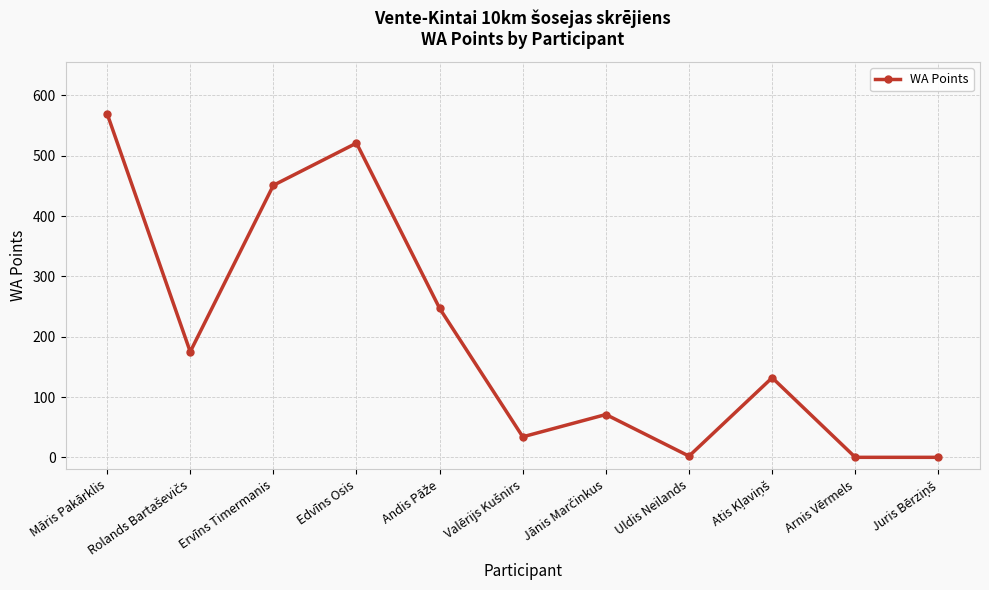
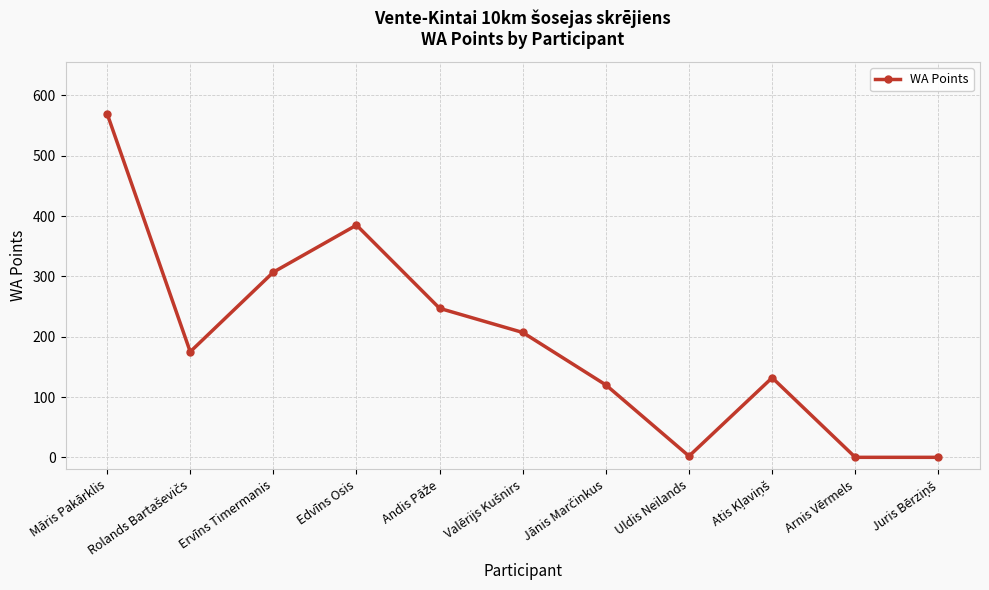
Ervīns Timermanis: 450 -> 310
Edvīns Osis: 520 -> 390
Valērijs Kušnirs: 30 -> 210
Jānis Marčinkus: 70 -> 120
